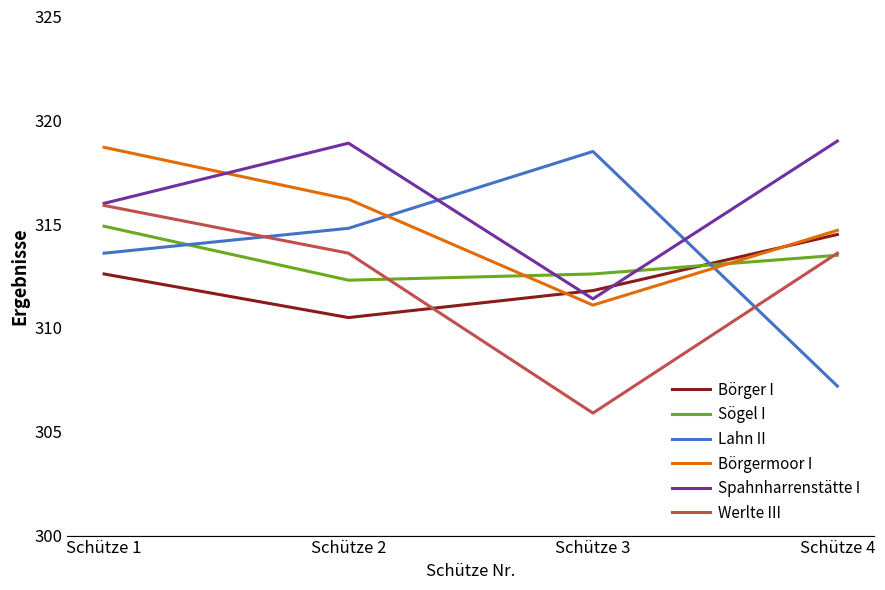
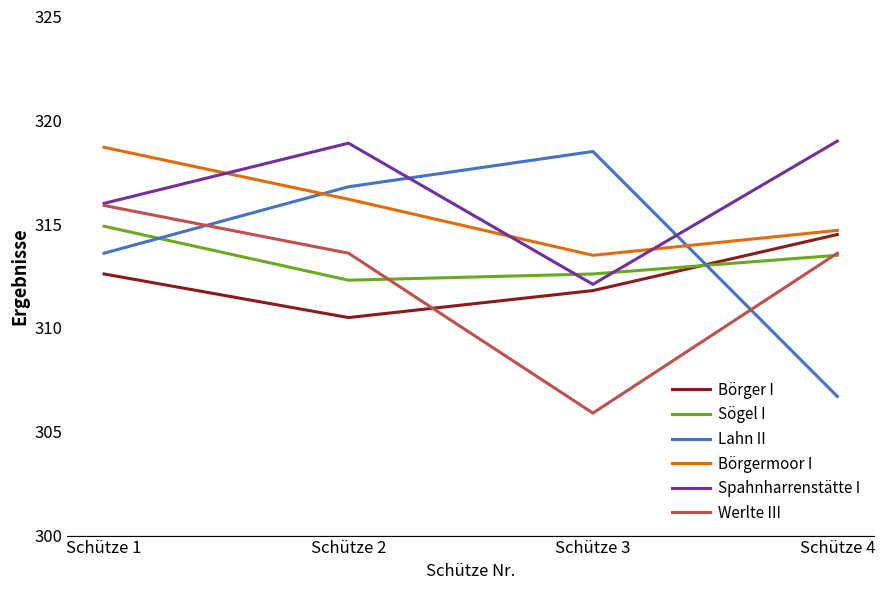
Lahn II, Schütze 2: 314.8 -> 316.8
Börgermoor I, Schütze 3: 311.1 -> 313.5
Spahnharrenstätte I, Schütze 3: 311.4 -> 312.1
Lahn II, Schütze 4: 307.2 -> 306.7
